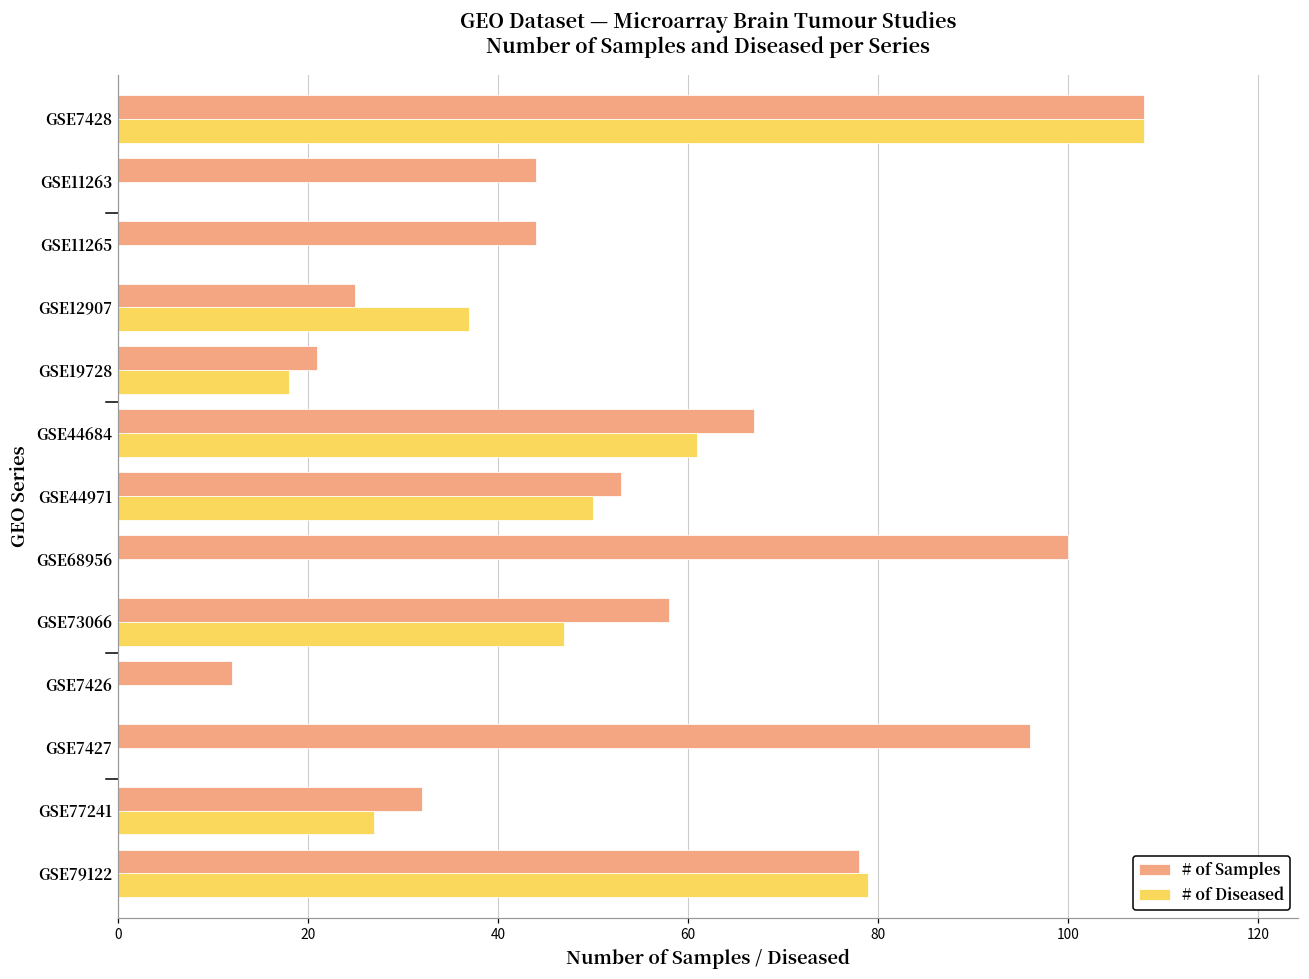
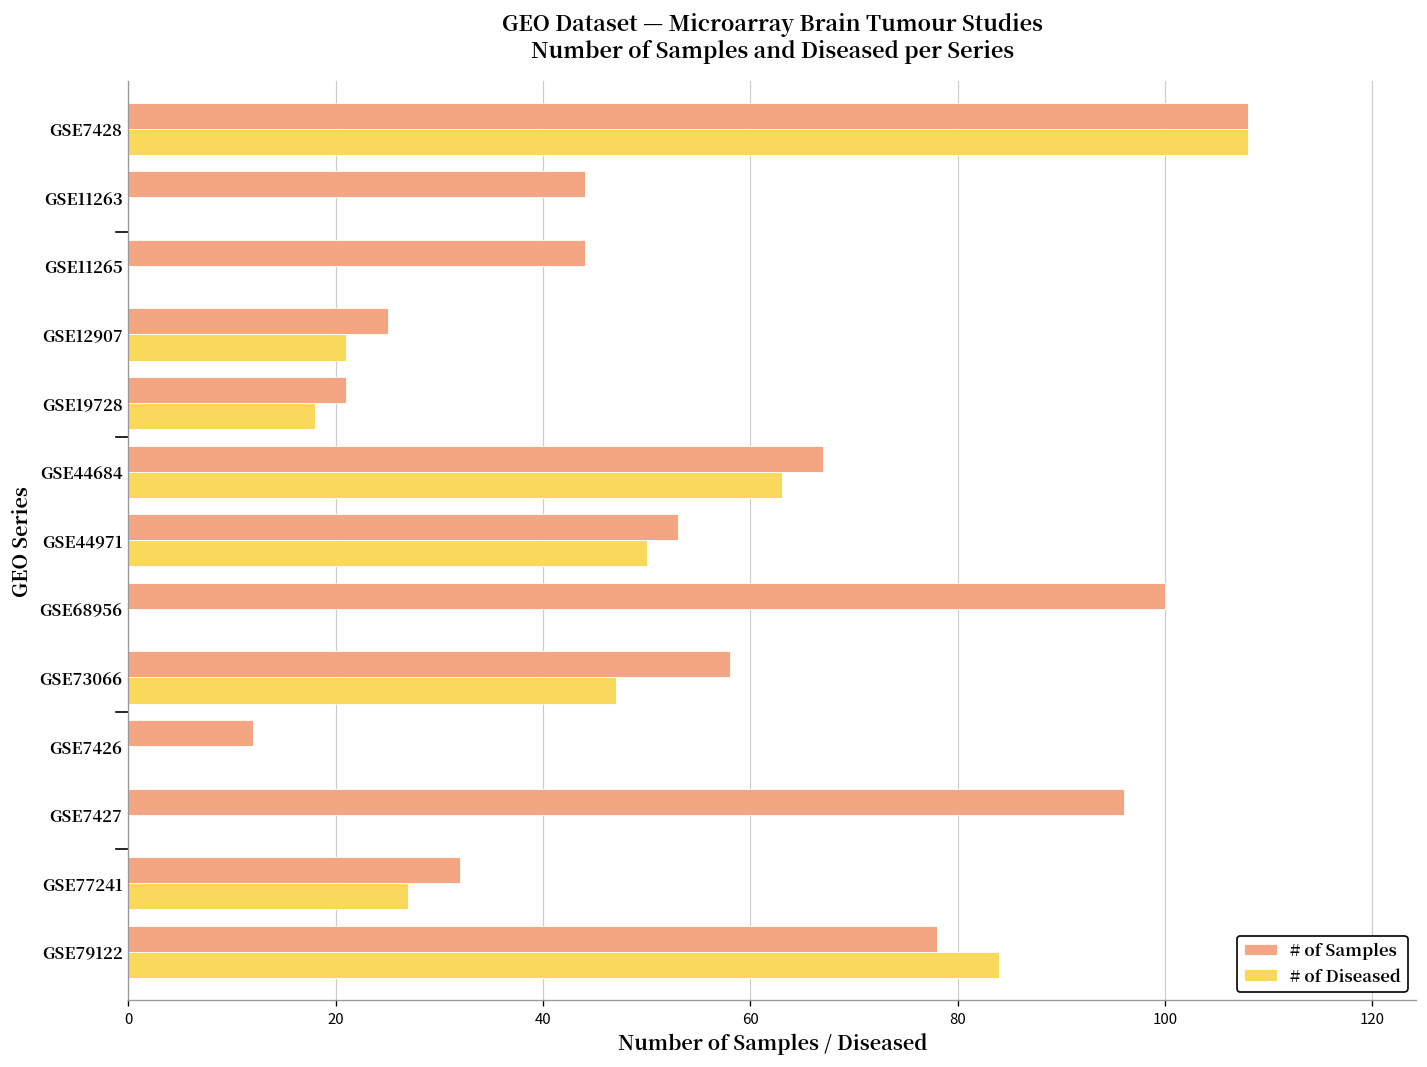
# of Diseased, GSE12907: 37 -> 21
# of Diseased, GSE44684: 61 -> 63
# of Diseased, GSE79122: 79 -> 84
